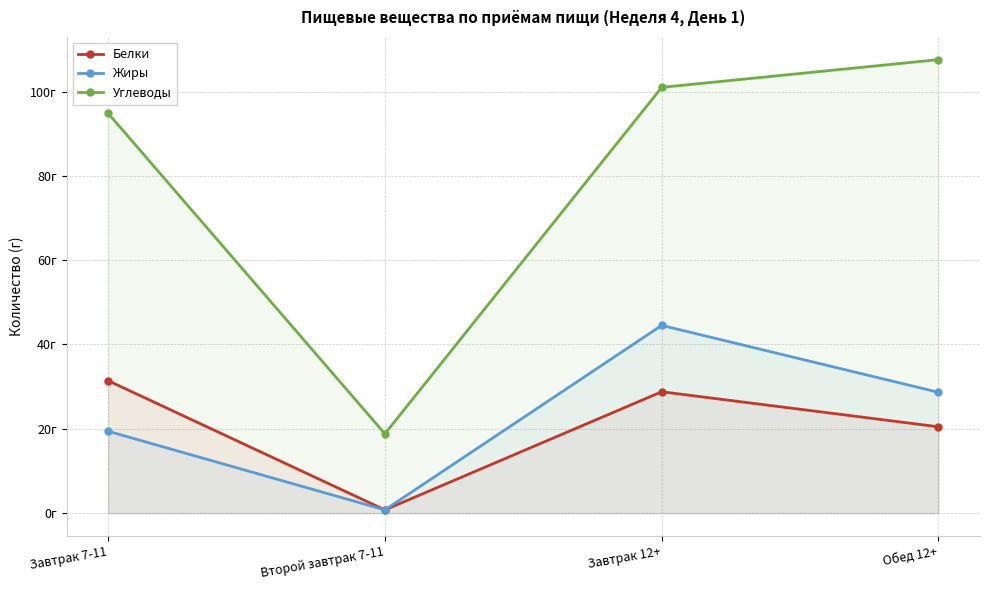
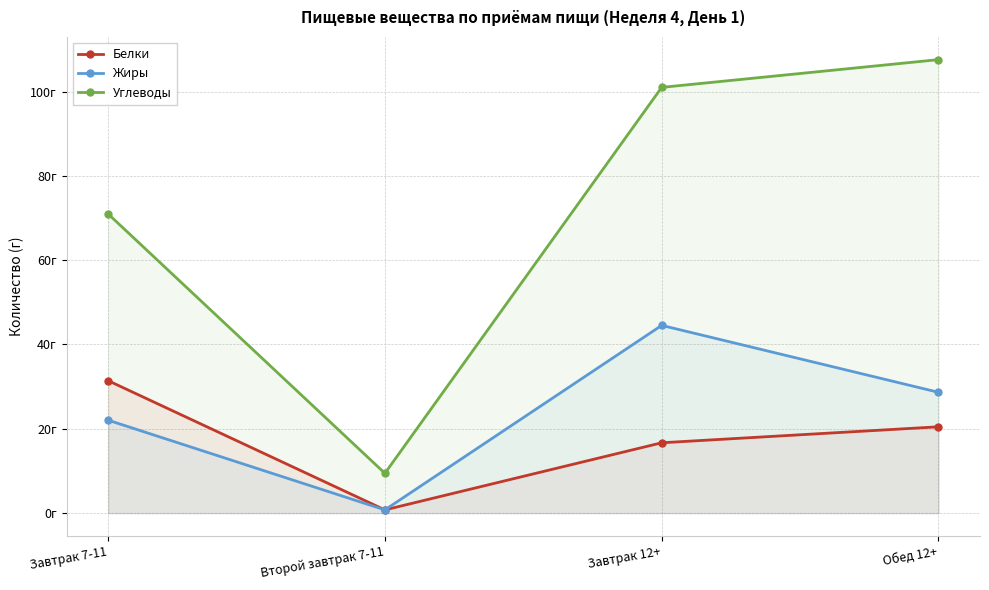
Жиры, Завтрак 7-11: 19г -> 22г
Углеводы, Завтрак 7-11: 95г -> 71г
Углеводы, Второй завтрак 7-11: 19г -> 9г
Белки, Завтрак 12+: 29г -> 17г
